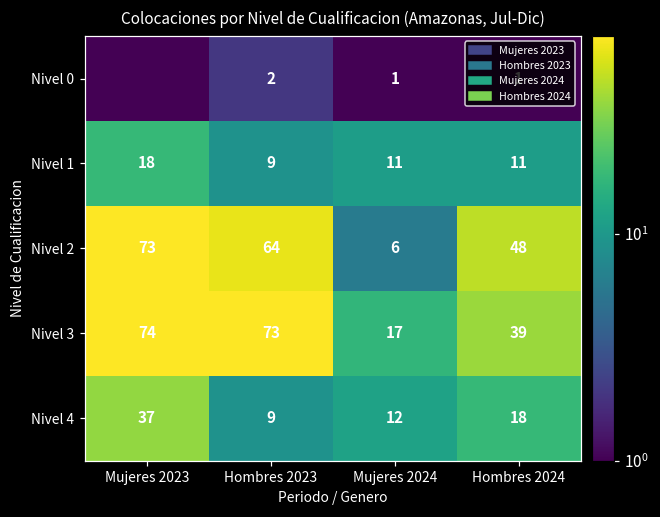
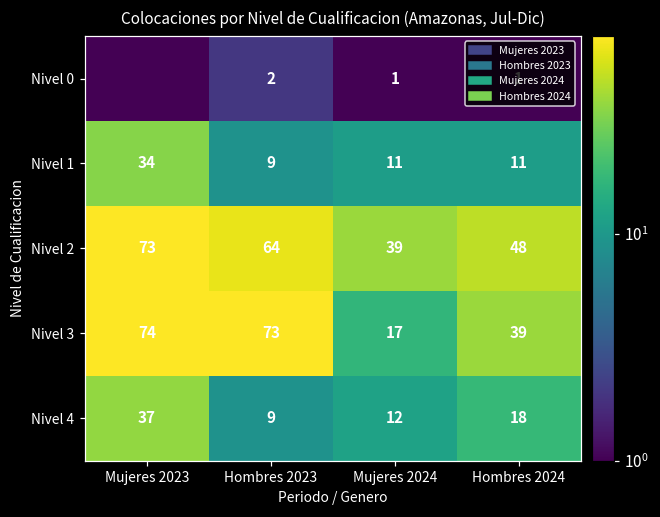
Nivel 1, Mujeres 2023: 18 -> 34
Nivel 2, Mujeres 2024: 6 -> 39
